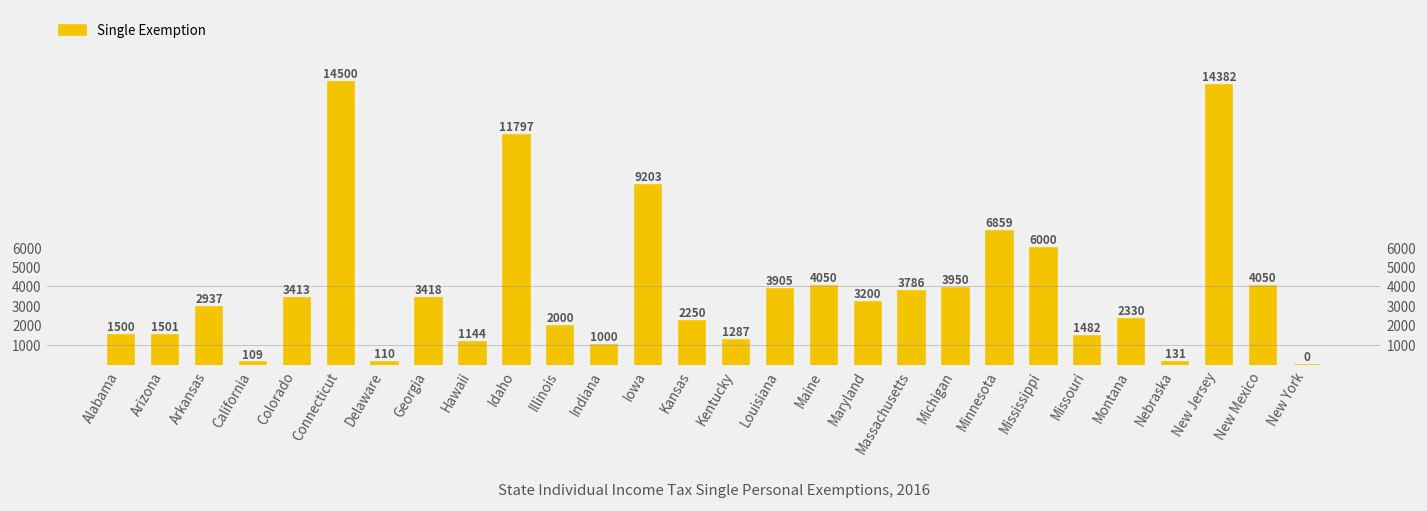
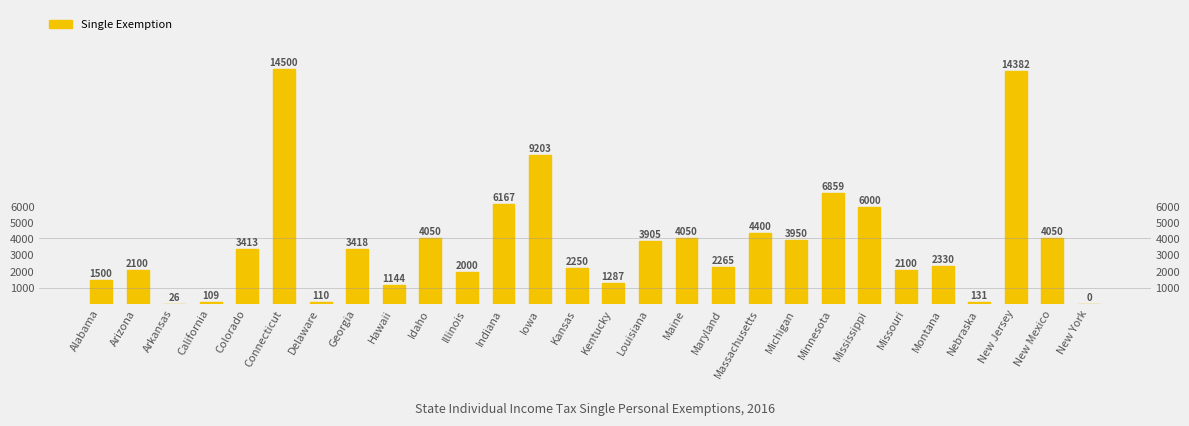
Arizona: 1501 -> 2100
Arkansas: 2937 -> 26
Idaho: 11797 -> 4050
Indiana: 1000 -> 6167
Maryland: 3200 -> 2265
Massachusetts: 3786 -> 4400
Missouri: 1482 -> 2100
